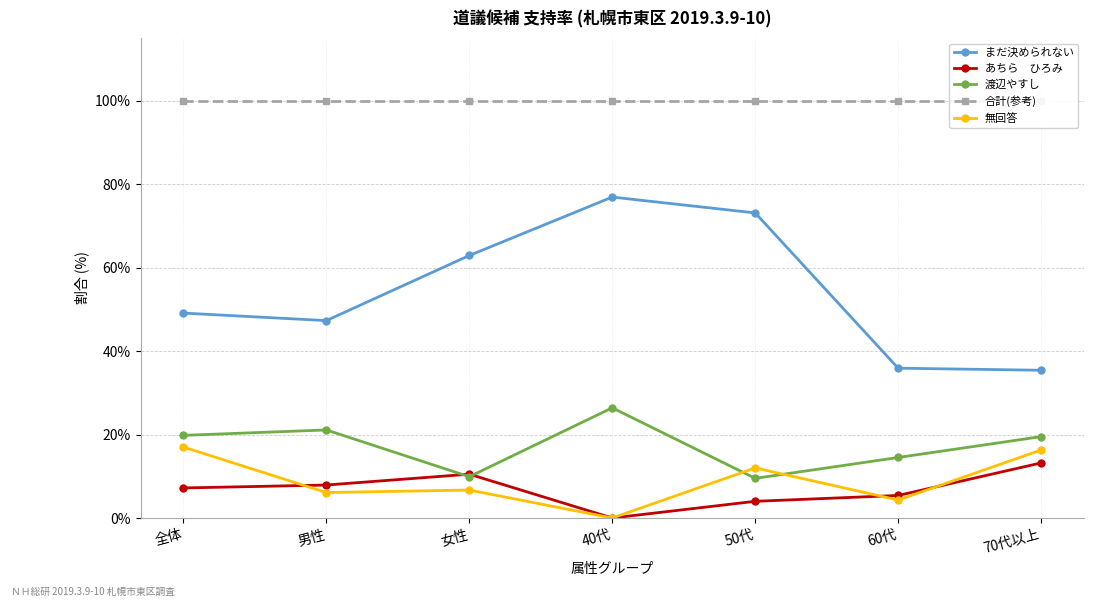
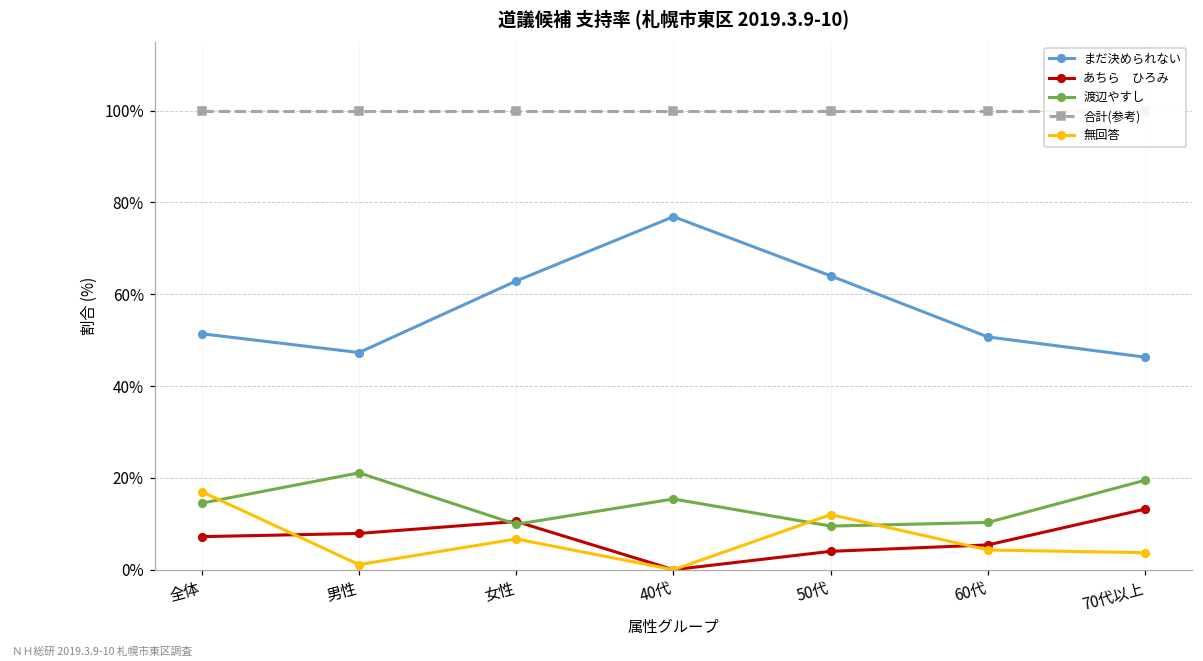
まだ決められない, 全体: 49% -> 51%
渡辺やすし, 全体: 20% -> 15%
無回答, 男性: 6% -> 1%
渡辺やすし, 40代: 26% -> 15%
まだ決められない, 50代: 73% -> 64%
まだ決められない, 60代: 36% -> 51%
渡辺やすし, 60代: 15% -> 10%
まだ決められない, 70代以上: 35% -> 46%
無回答, 70代以上: 16% -> 4%
